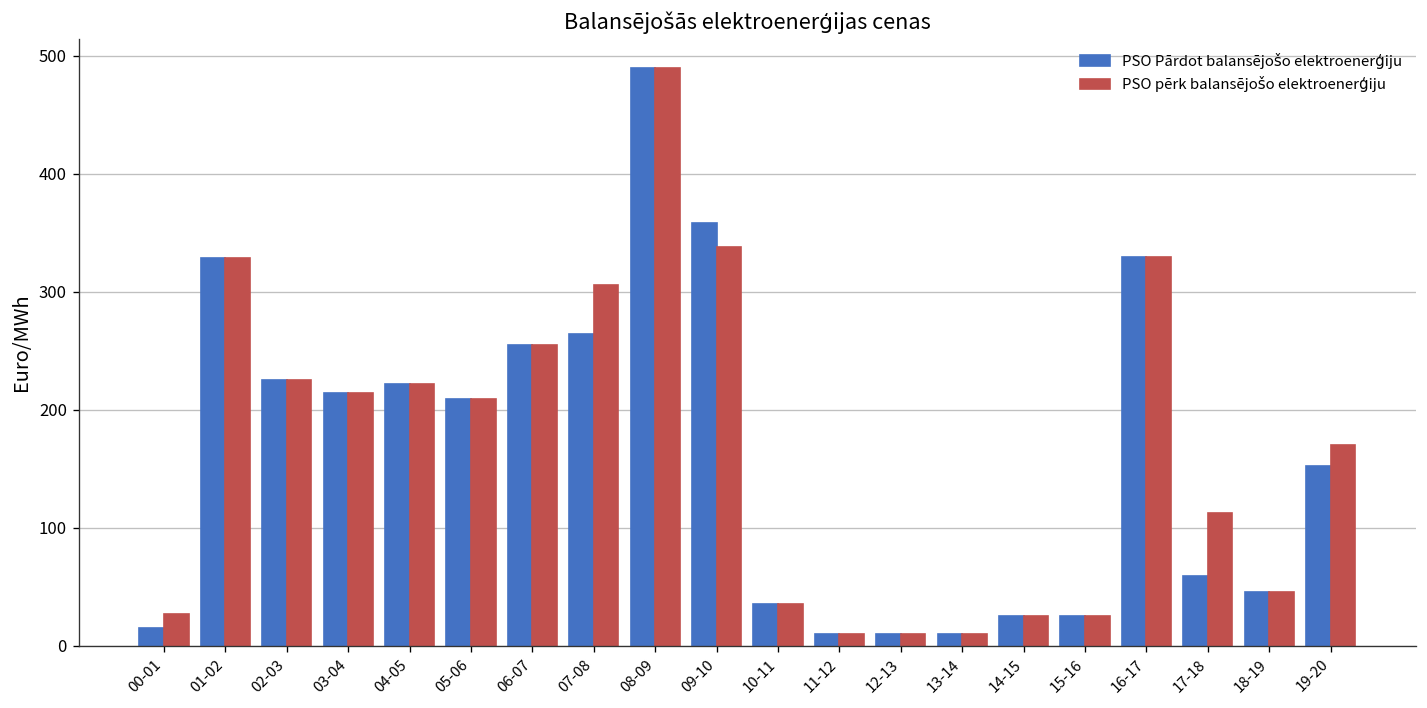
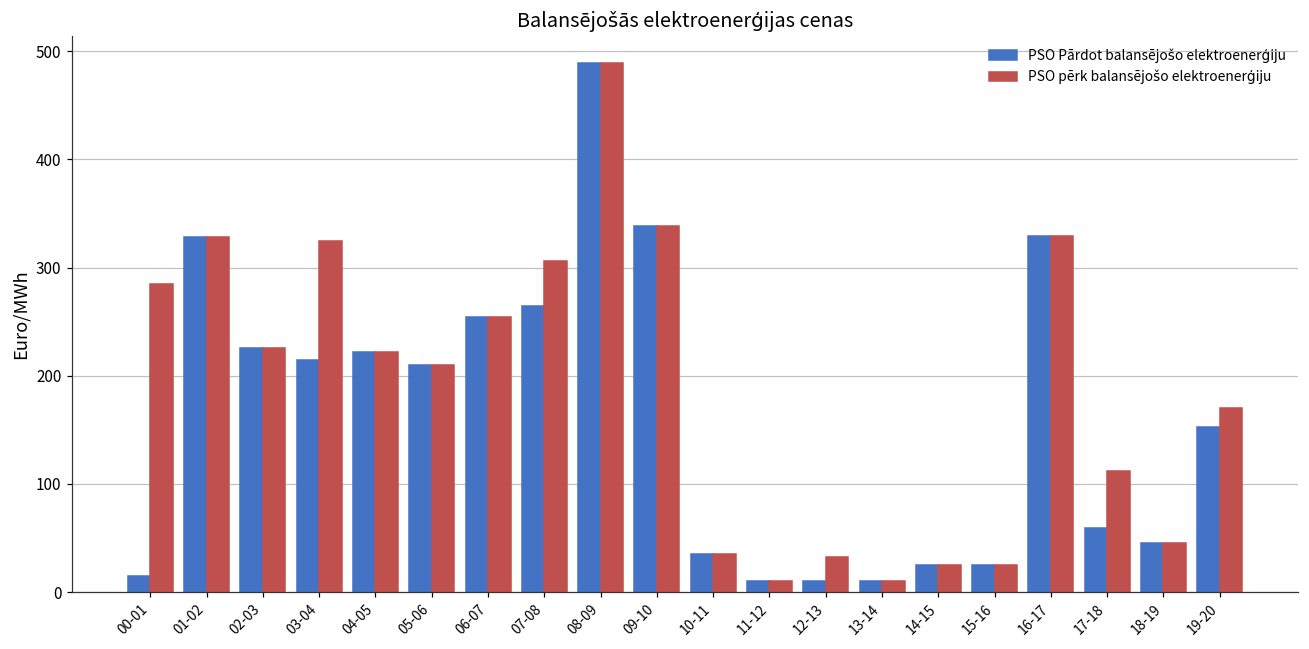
PSO pērk balansējošo elektroenerģiju, 00-01: 30 -> 290
PSO pērk balansējošo elektroenerģiju, 03-04: 210 -> 320
PSO Pārdot balansējošo elektroenerģiju, 09-10: 360 -> 340
PSO pērk balansējošo elektroenerģiju, 12-13: 10 -> 30
